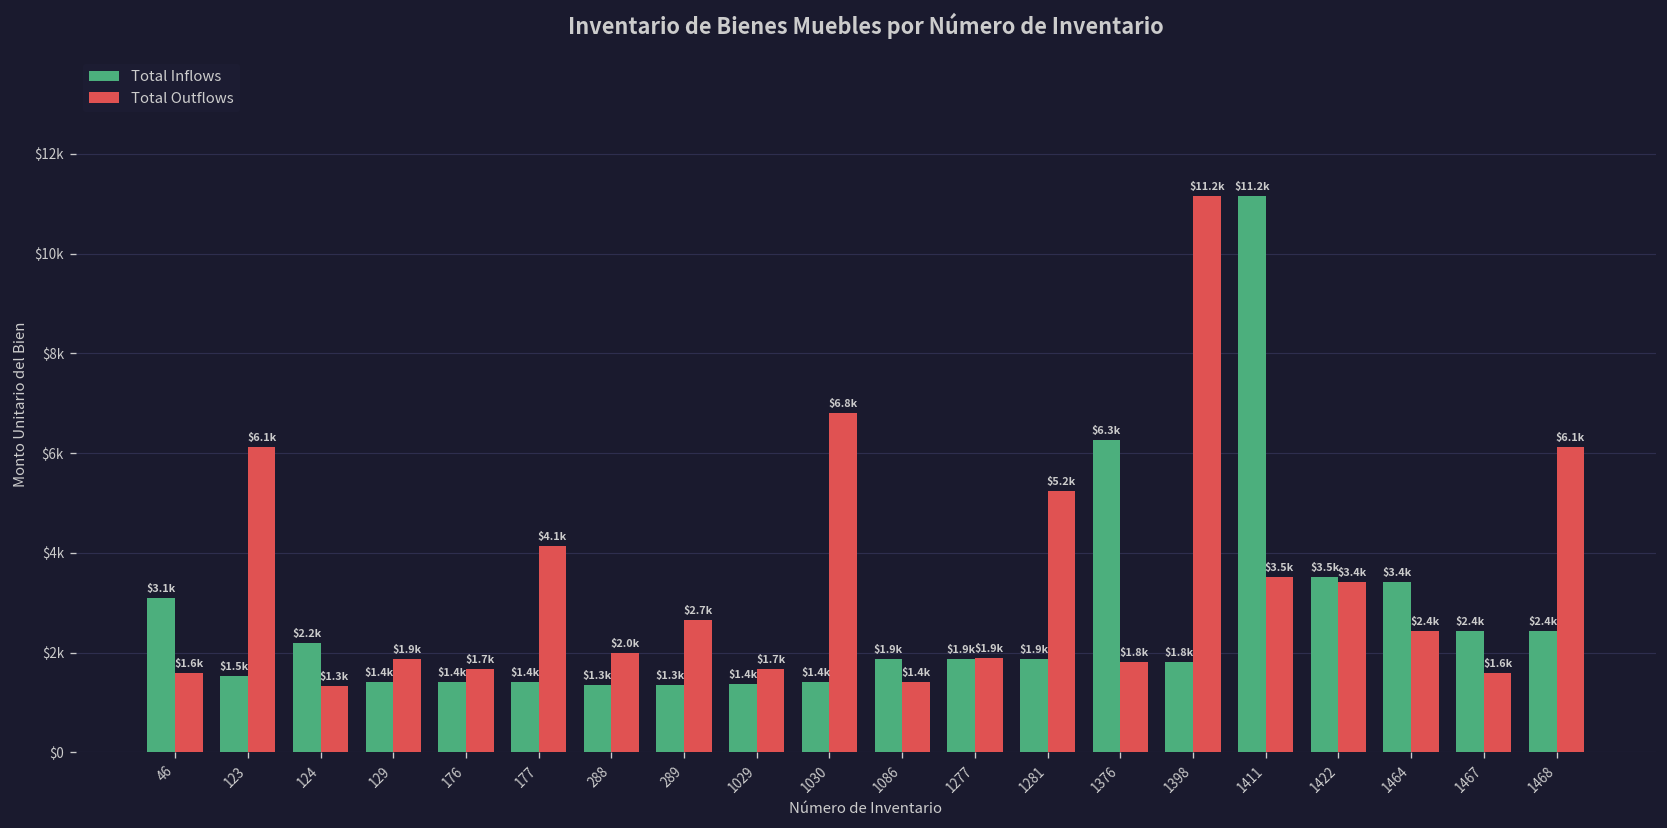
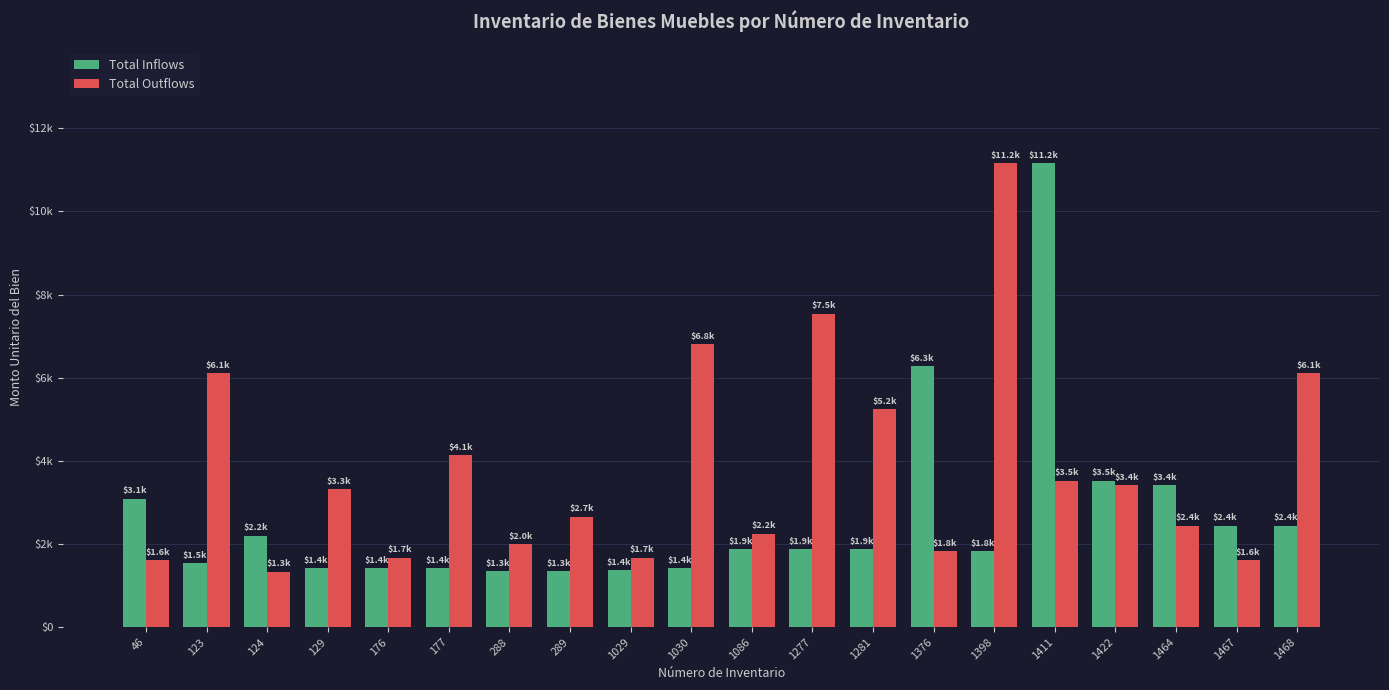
Total Outflows, 129: $1.9k -> $3.3k
Total Outflows, 1086: $1.4k -> $2.2k
Total Outflows, 1277: $1.9k -> $7.5k
